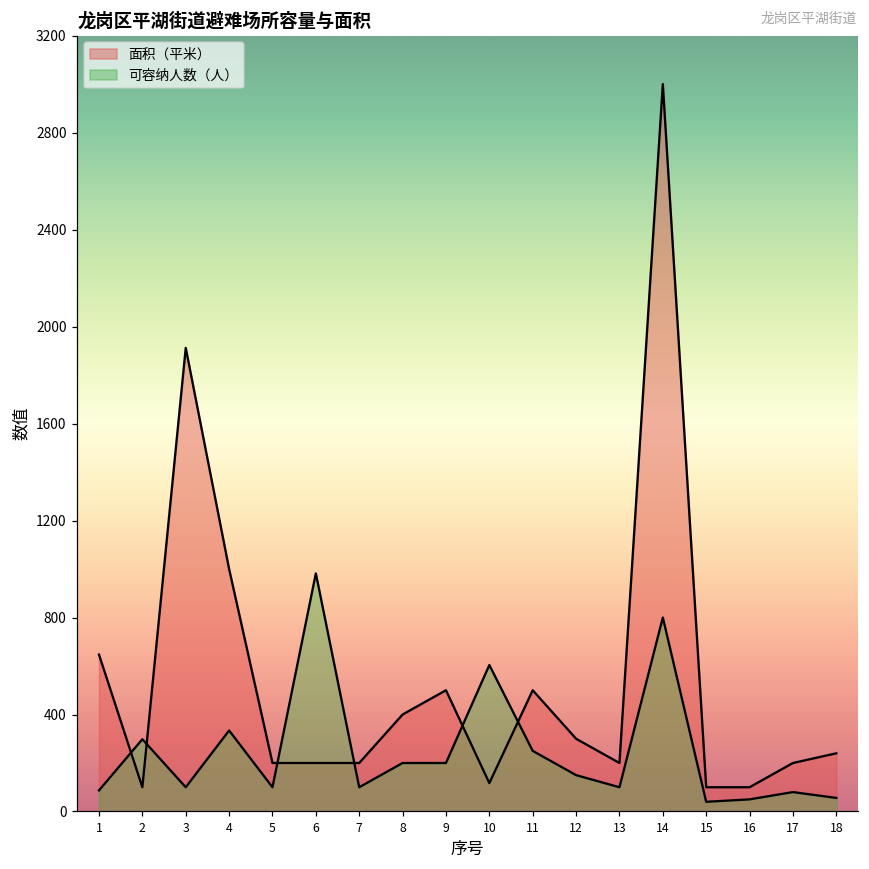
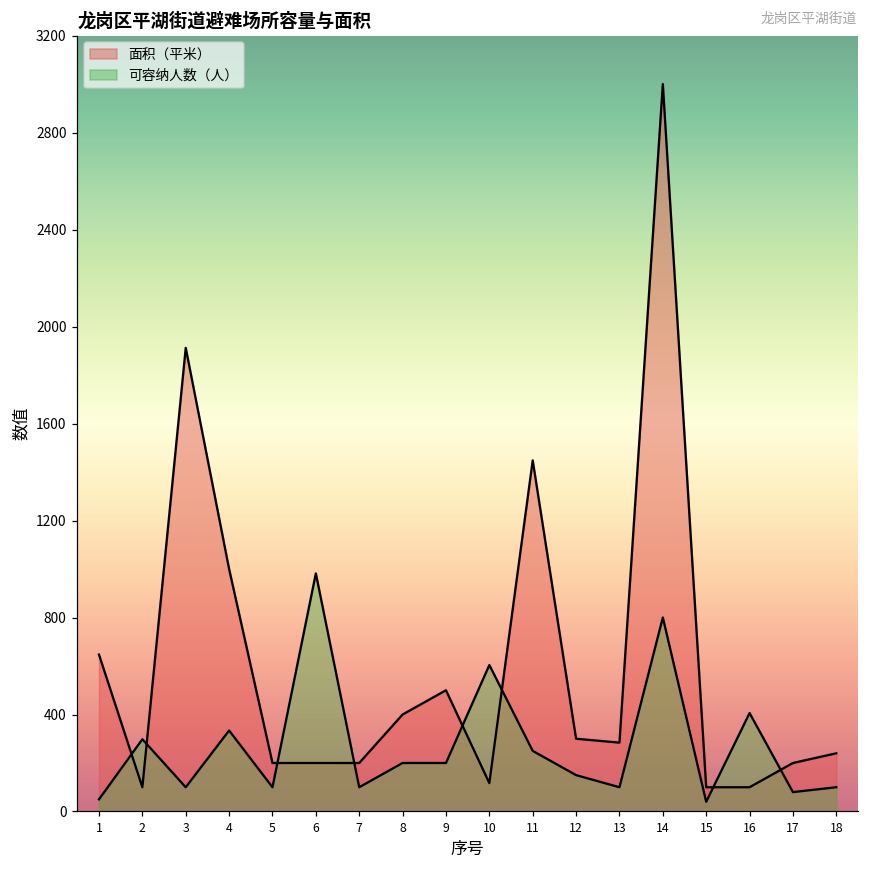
可容纳人数（人）, 1: 90 -> 50
面积（平米）, 11: 500 -> 1450
面积（平米）, 13: 200 -> 280
可容纳人数（人）, 16: 50 -> 410
可容纳人数（人）, 18: 60 -> 100
